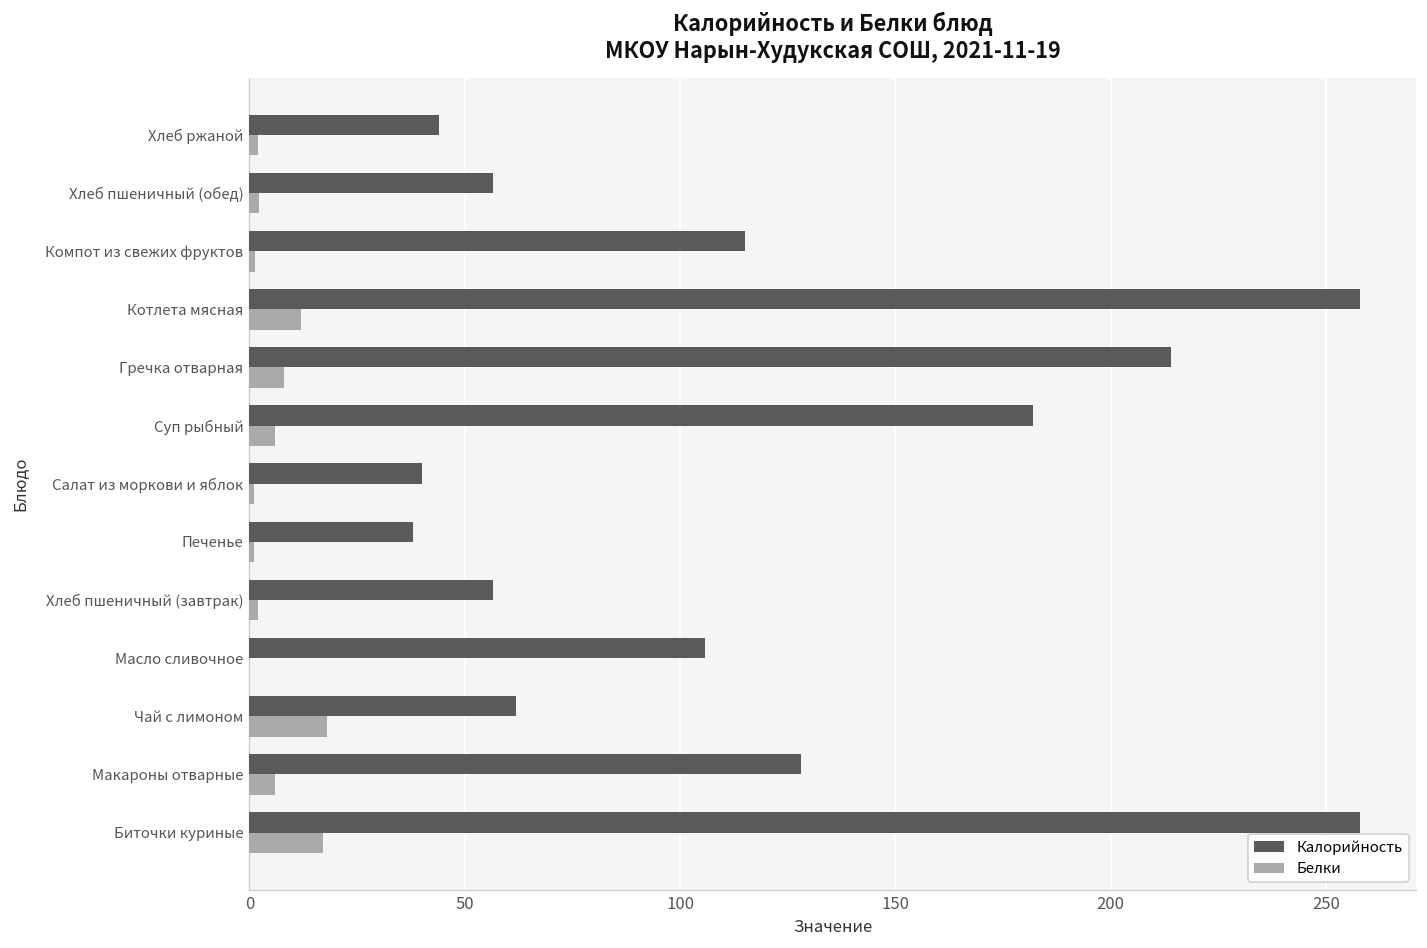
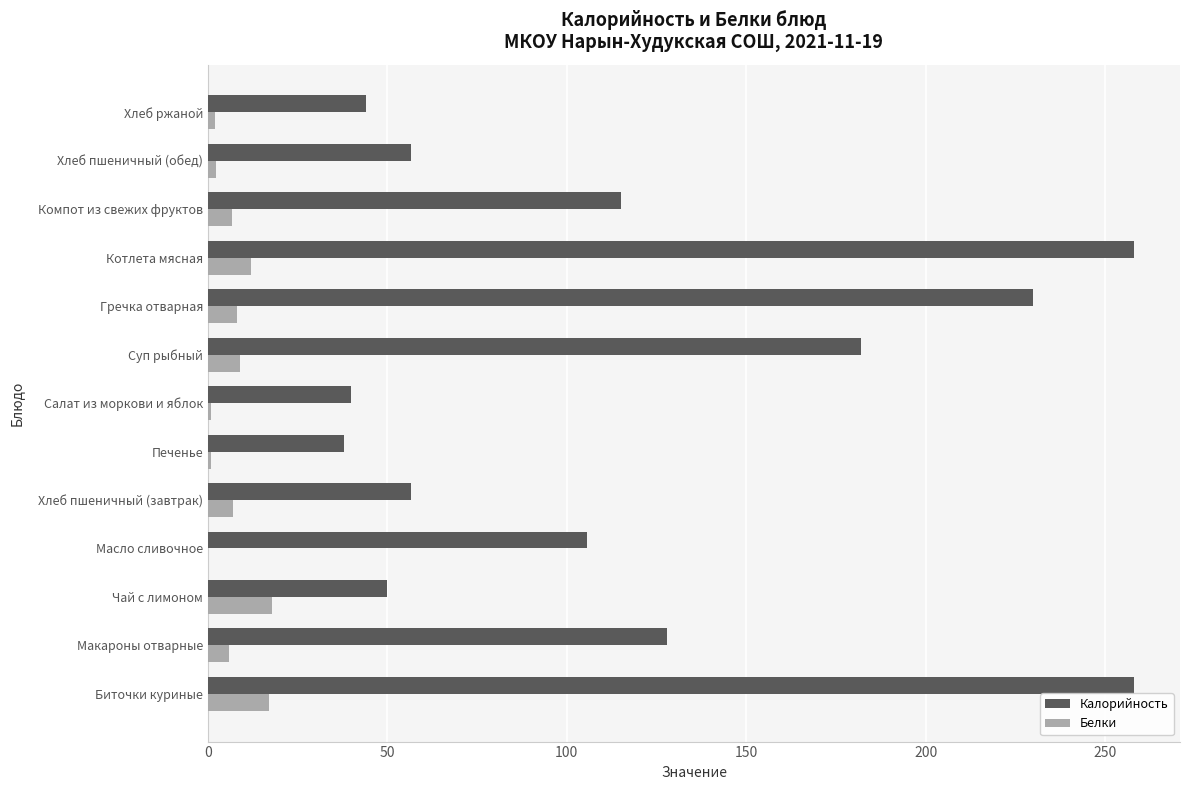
Белки, Компот из свежих фруктов: 1 -> 7
Калорийность, Гречка отварная: 214 -> 230
Белки, Суп рыбный: 6 -> 9
Белки, Хлеб пшеничный (завтрак): 2 -> 7
Калорийность, Чай с лимоном: 62 -> 50
